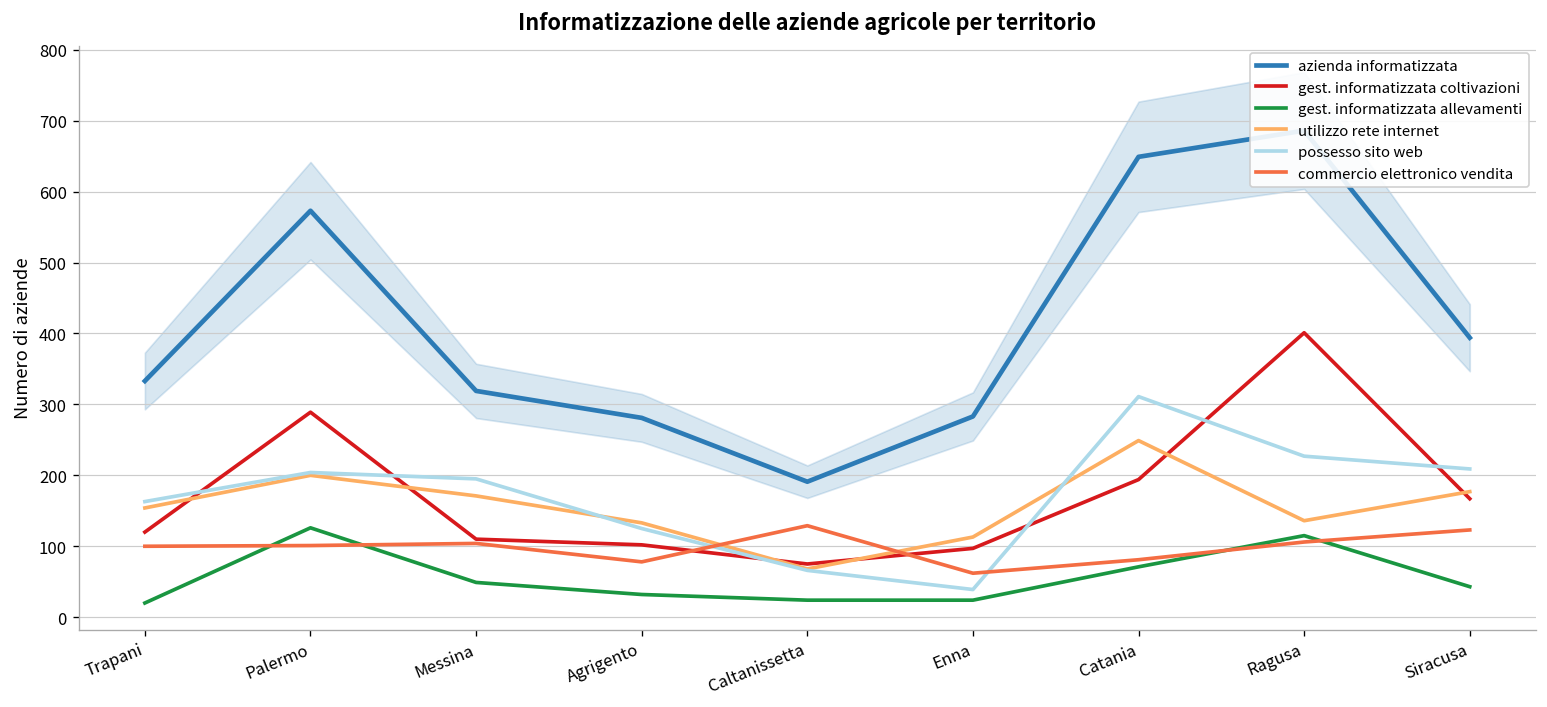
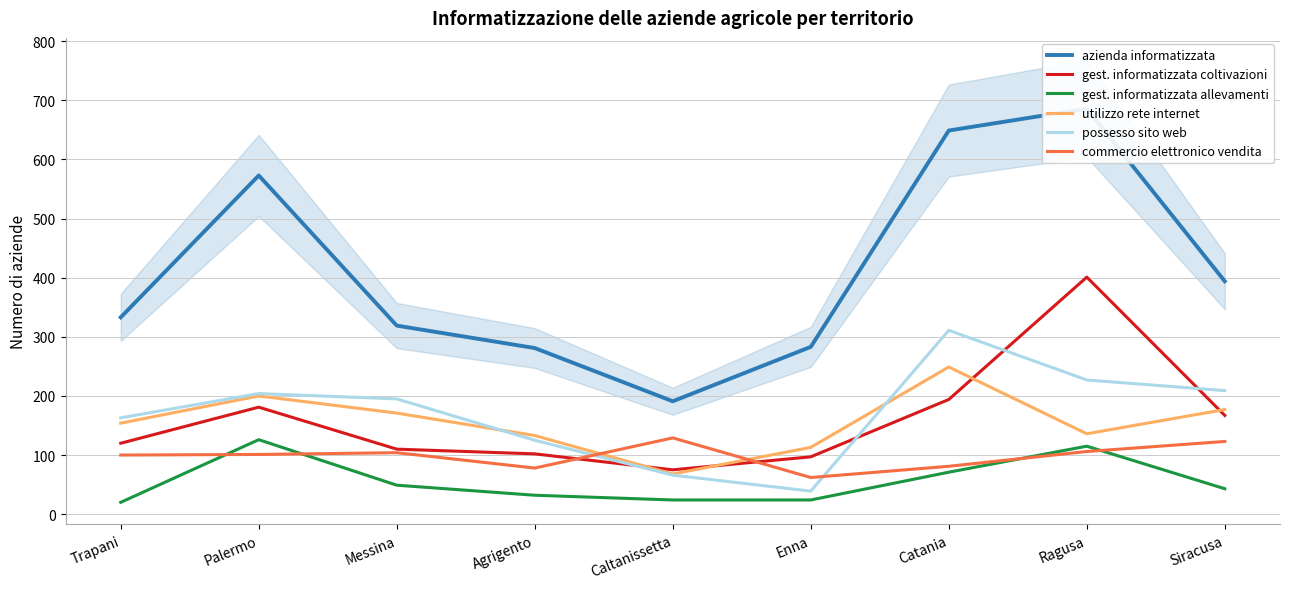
gest. informatizzata coltivazioni, Palermo: 290 -> 180
